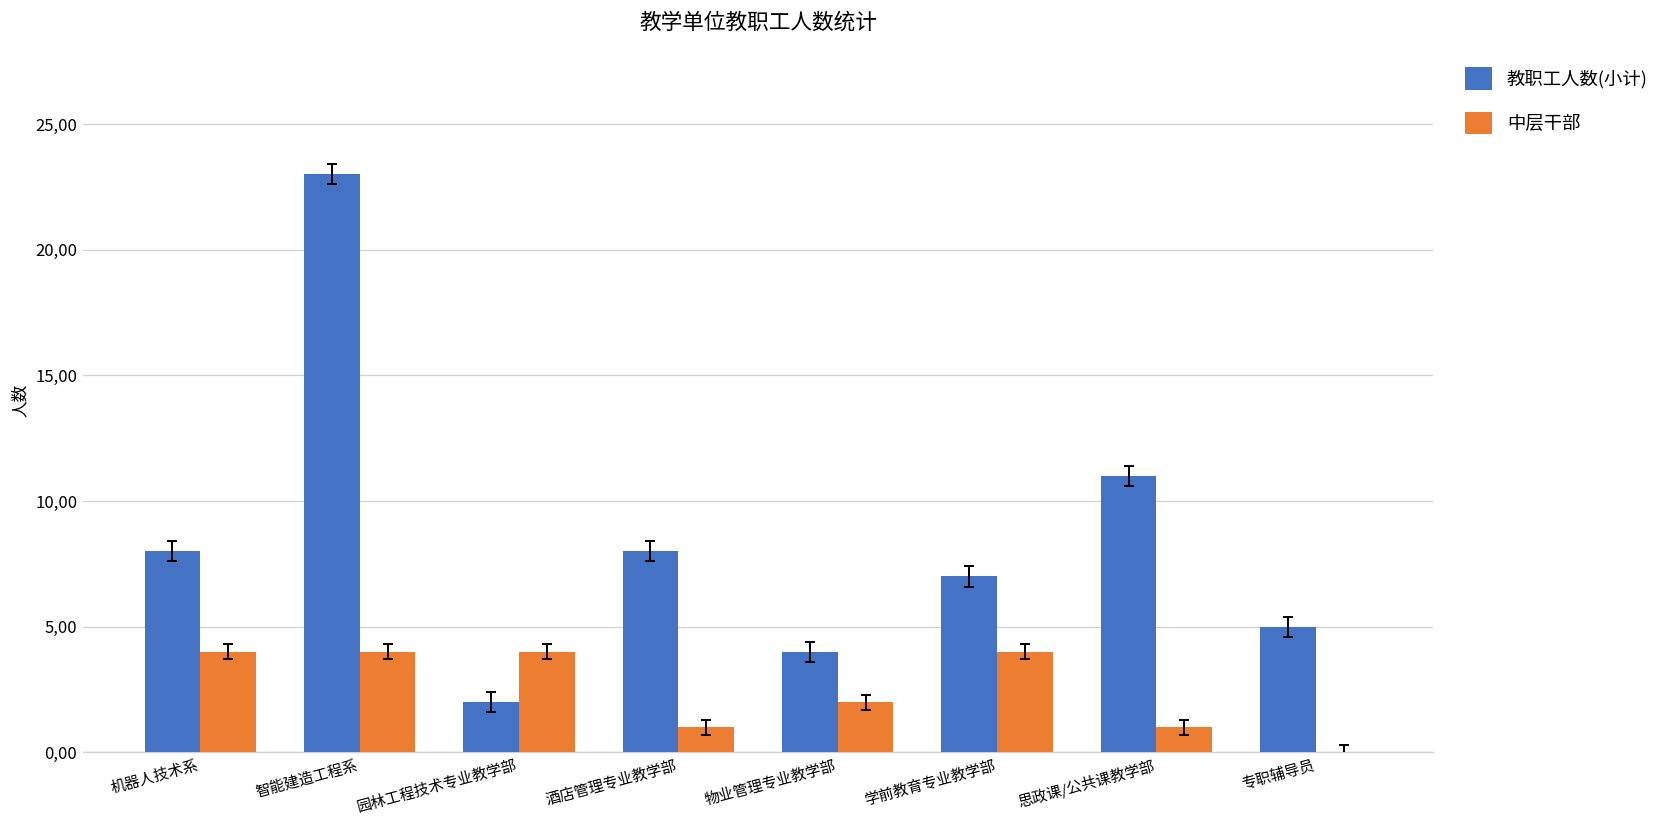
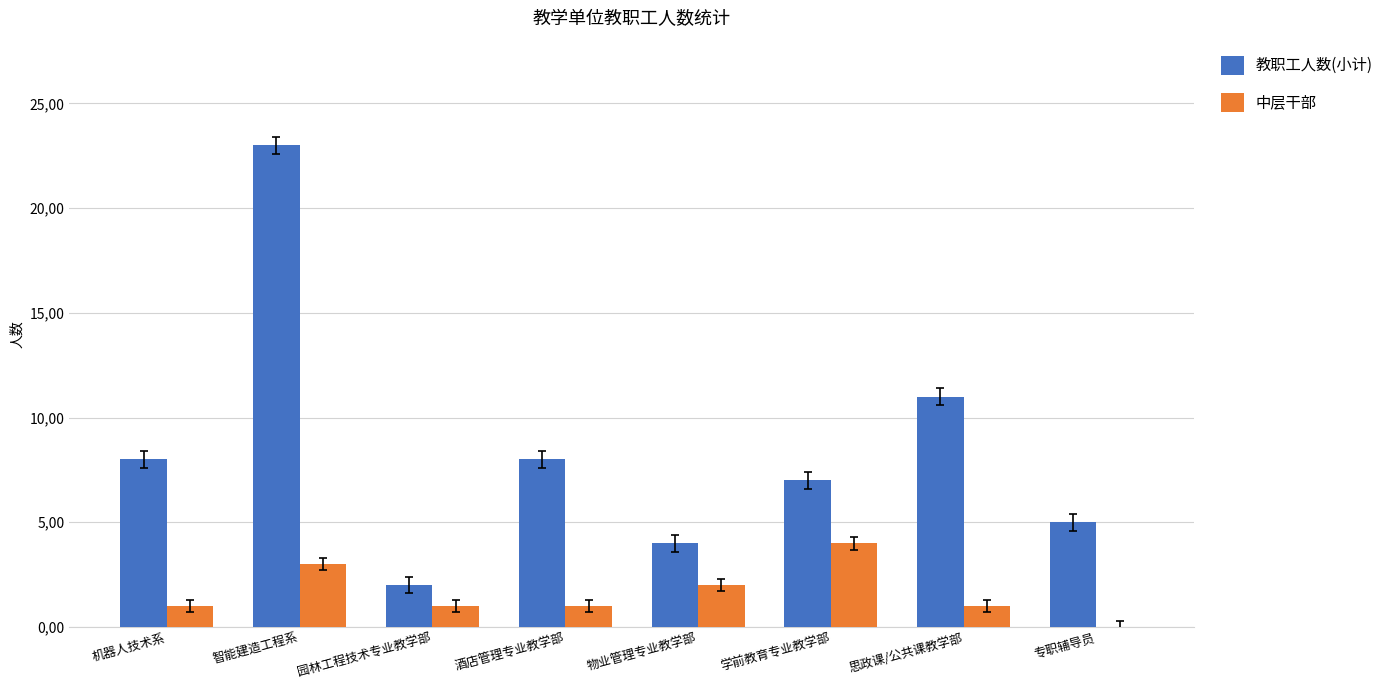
中层干部, 机器人技术系: 400 -> 100
中层干部, 智能建造工程系: 400 -> 300
中层干部, 园林工程技术专业教学部: 400 -> 100
